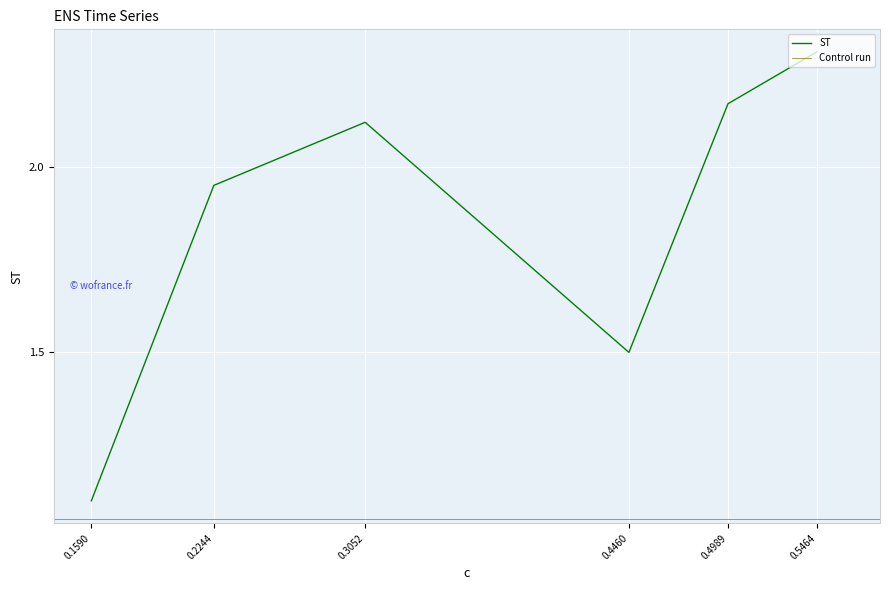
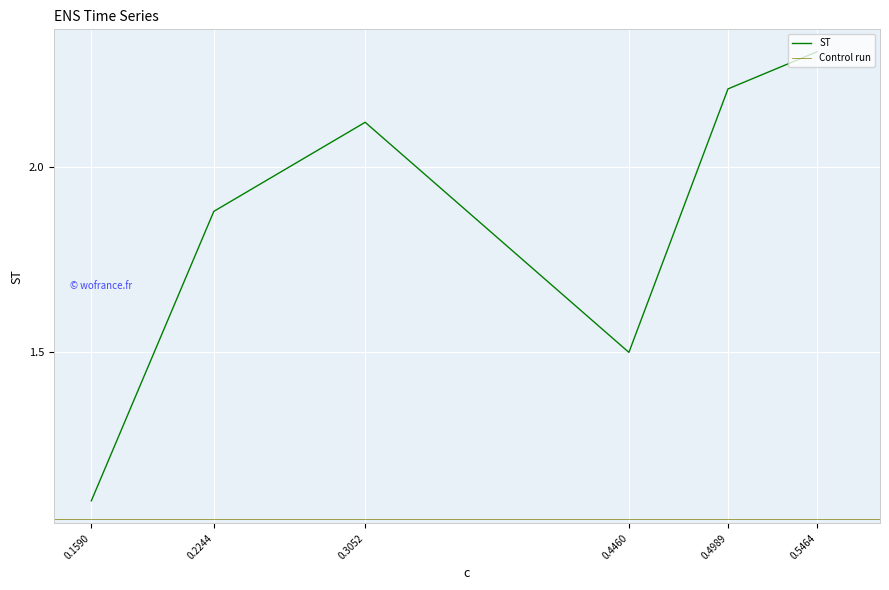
0.2244: 1.95 -> 1.88
0.4989: 2.17 -> 2.21
